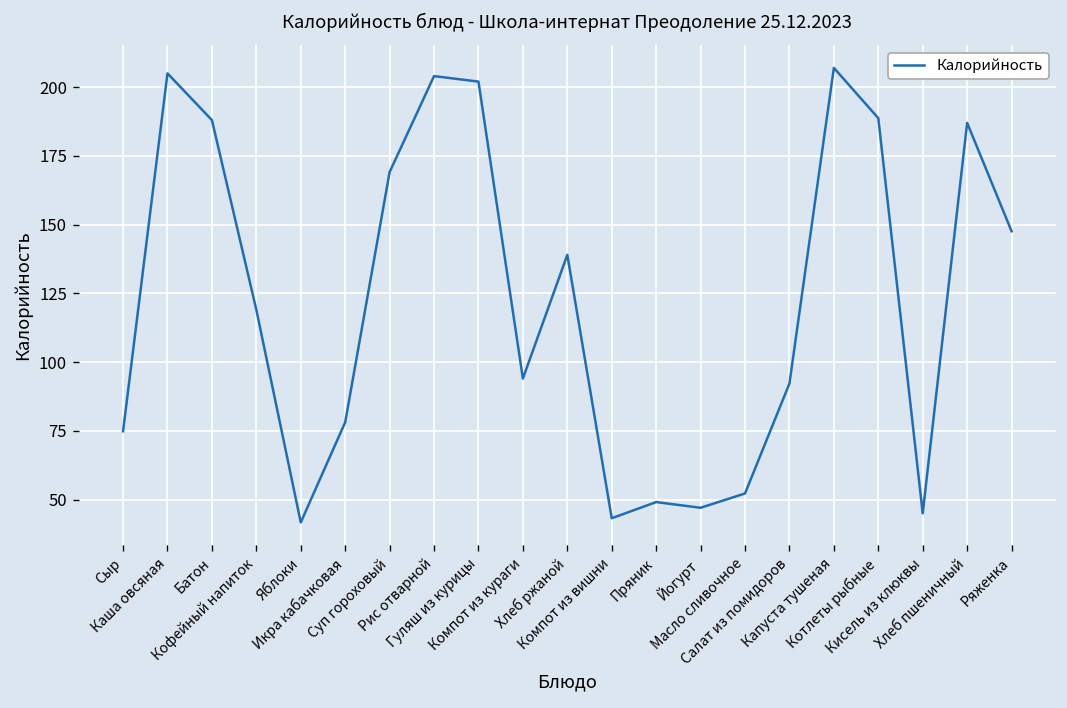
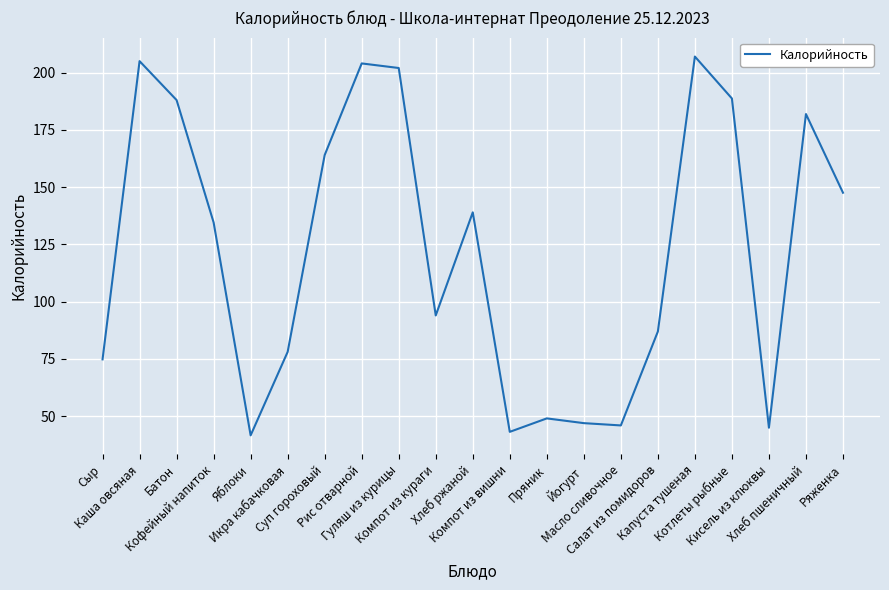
Кофейный напиток: 119 -> 135
Суп гороховый: 169 -> 164
Масло сливочное: 52 -> 46
Салат из помидоров: 92 -> 87
Хлеб пшеничный: 187 -> 182
